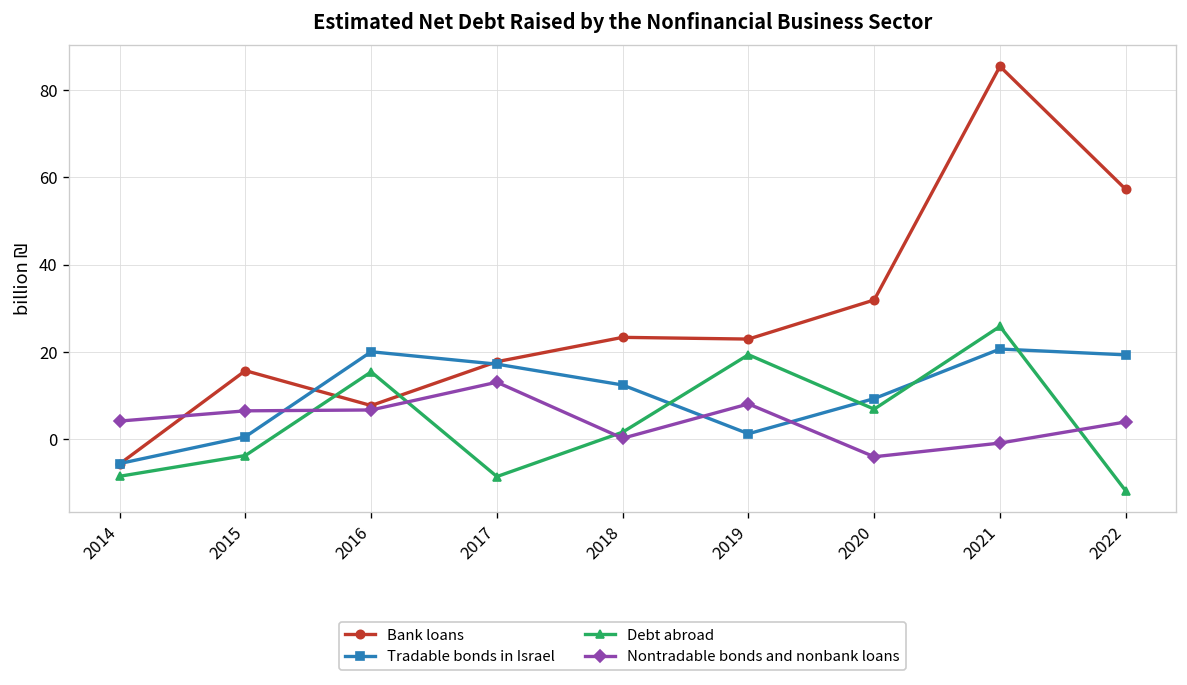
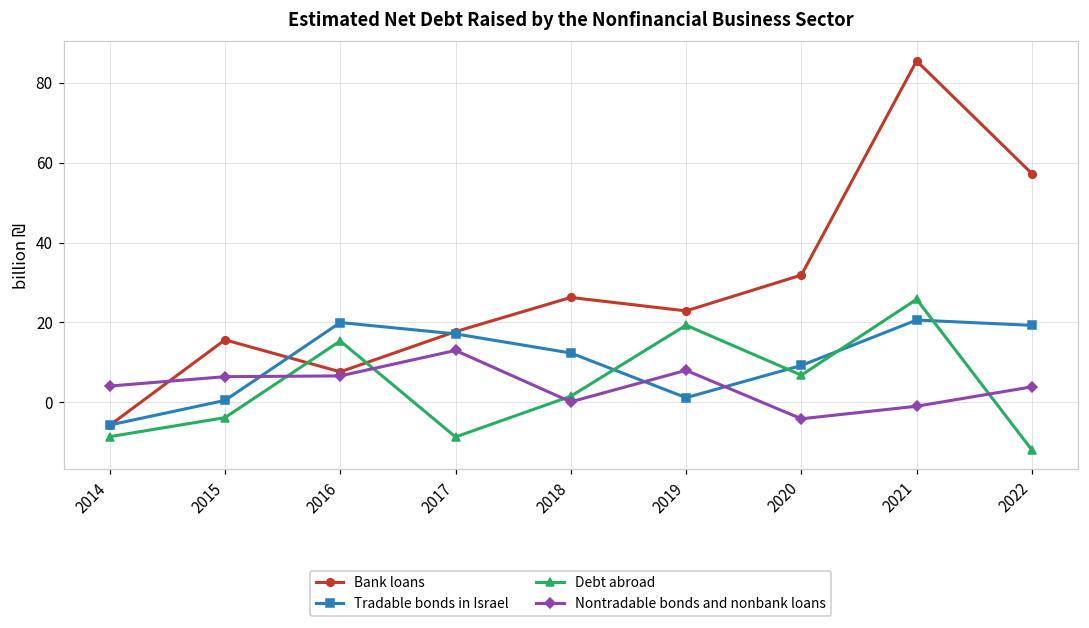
Bank loans, 2018: 23 -> 26
